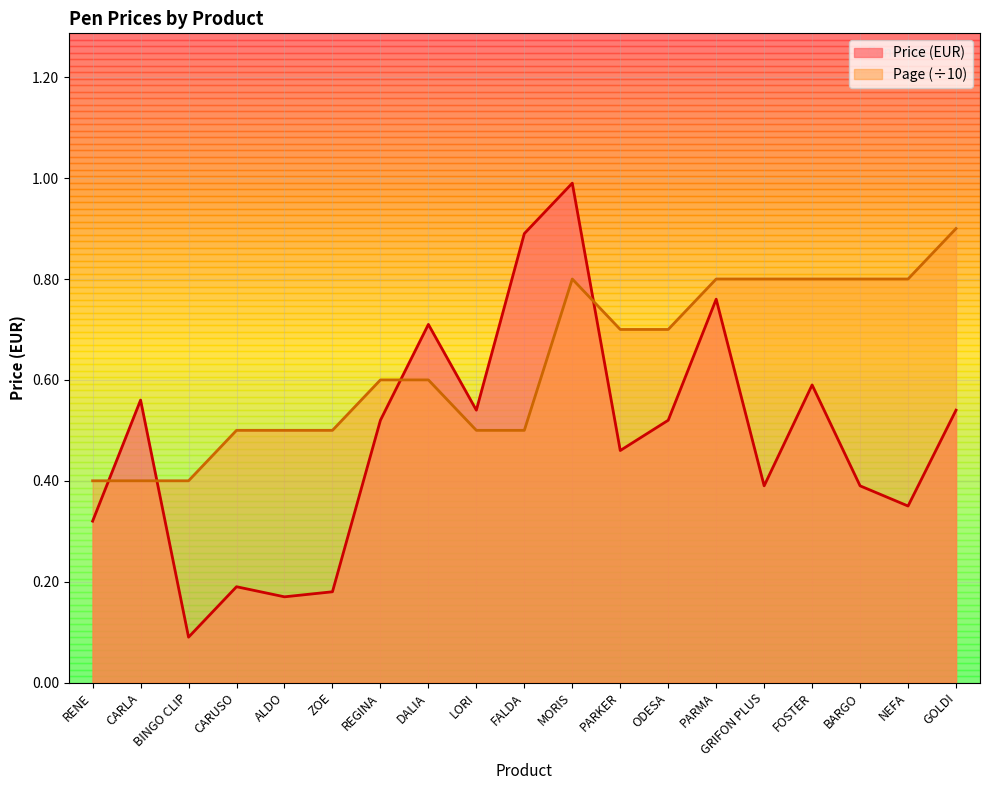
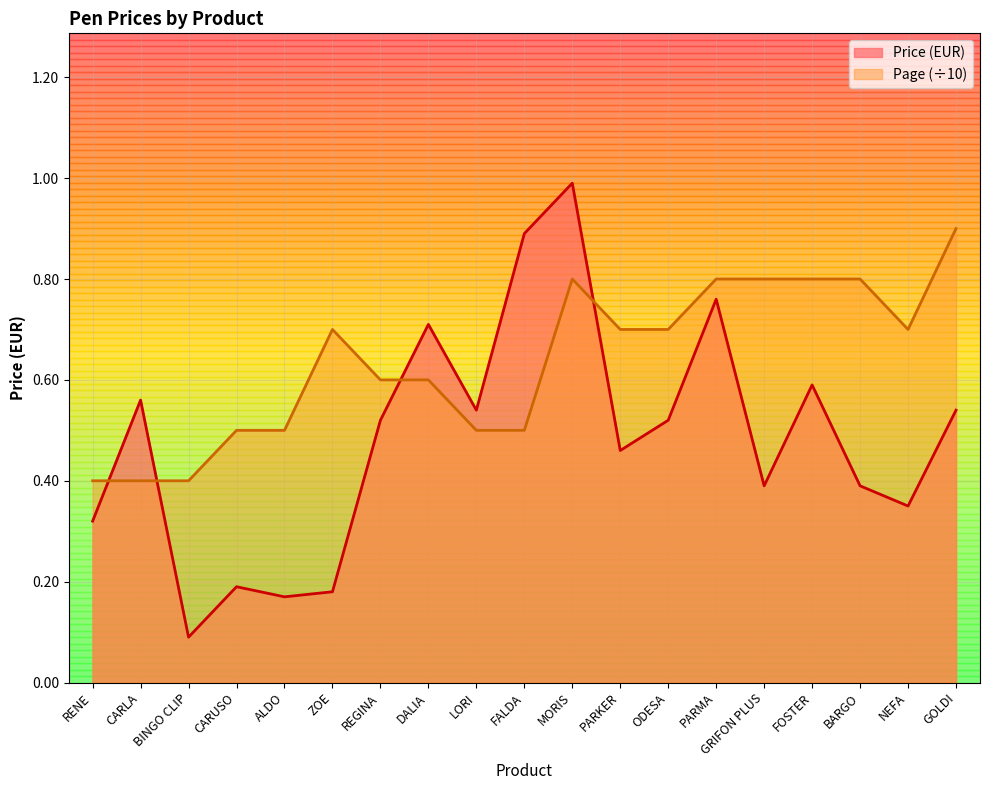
Page (÷10), ZOE: 0.50 -> 0.70
Page (÷10), NEFA: 0.80 -> 0.70
